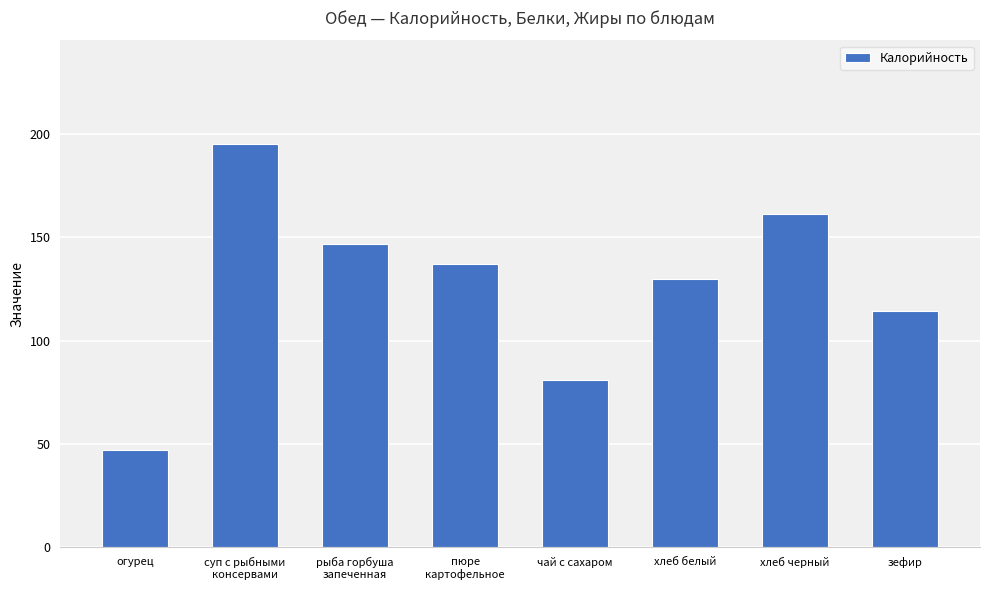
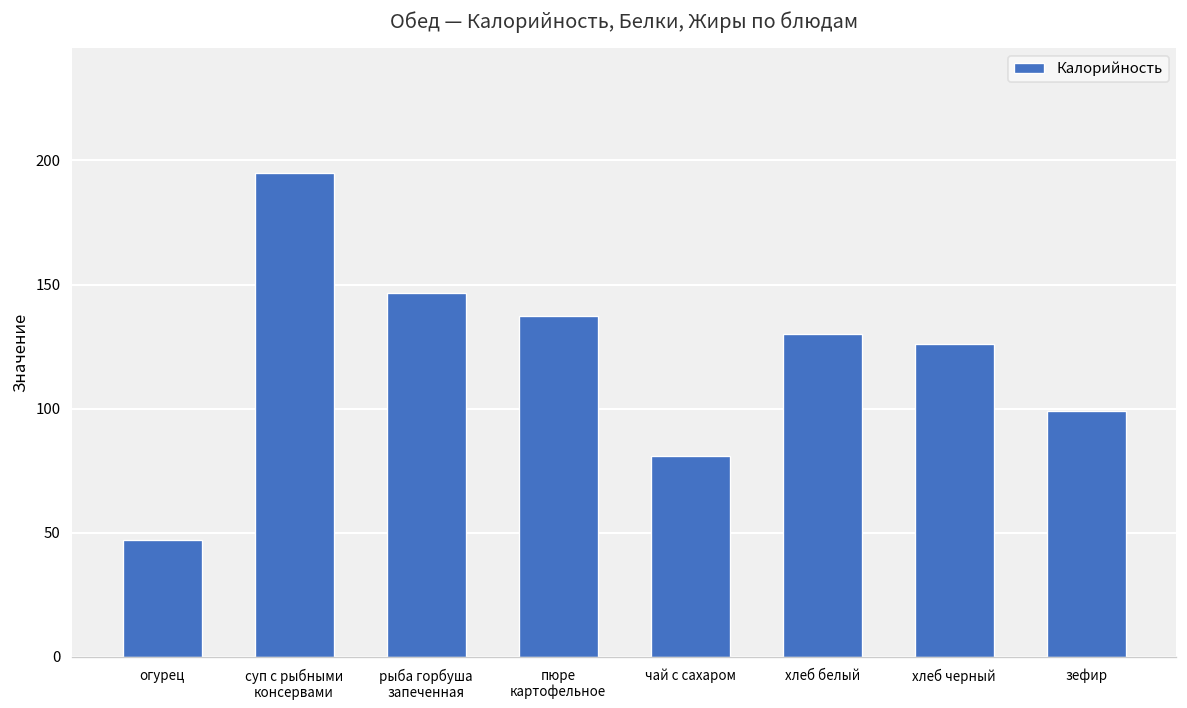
хлеб черный: 161 -> 126
зефир: 114 -> 99
